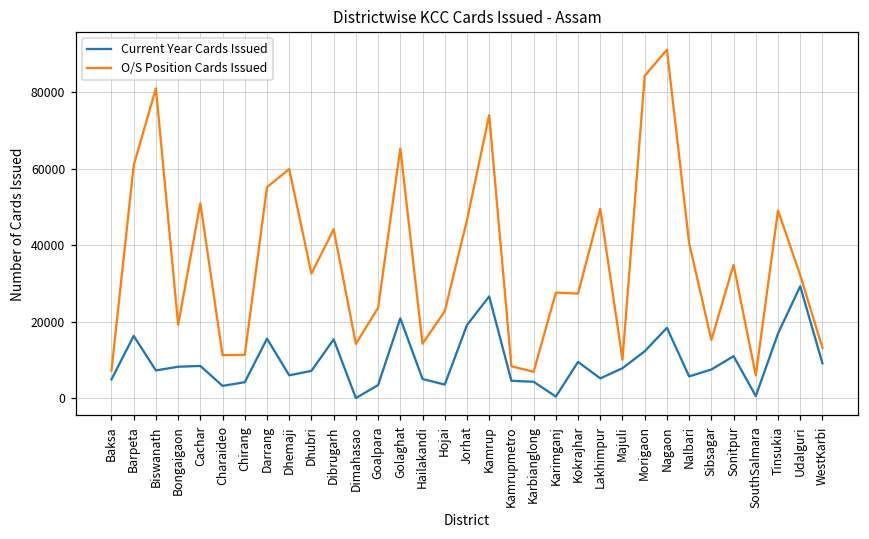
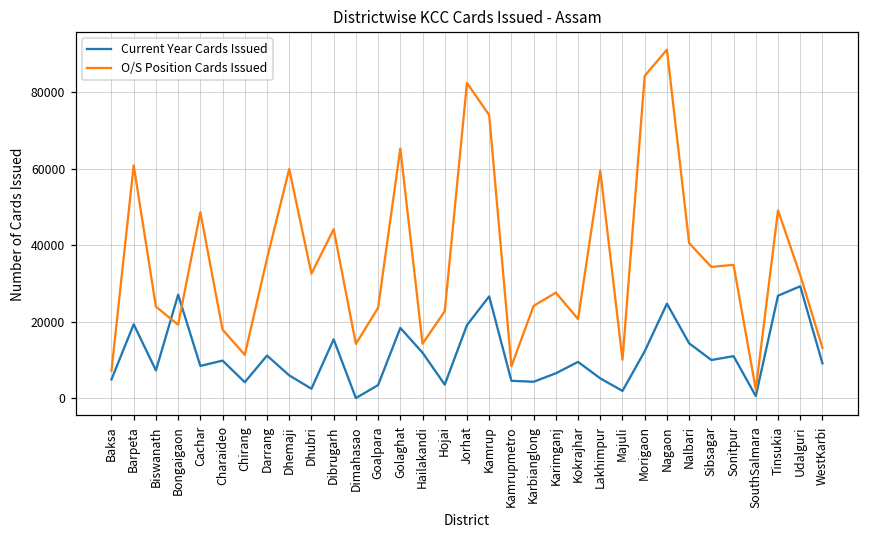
Current Year Cards Issued, Barpeta: 16000 -> 19000
O/S Position Cards Issued, Biswanath: 81000 -> 24000
Current Year Cards Issued, Bongaigaon: 8000 -> 27000
O/S Position Cards Issued, Cachar: 51000 -> 49000
Current Year Cards Issued, Charaideo: 3000 -> 10000
O/S Position Cards Issued, Charaideo: 11000 -> 18000
Current Year Cards Issued, Darrang: 16000 -> 11000
O/S Position Cards Issued, Darrang: 55000 -> 37000
Current Year Cards Issued, Dhubri: 7000 -> 2000
Current Year Cards Issued, Golaghat: 21000 -> 18000
Current Year Cards Issued, Hailakandi: 5000 -> 12000
O/S Position Cards Issued, Jorhat: 47000 -> 82000
O/S Position Cards Issued, Karbianglong: 7000 -> 24000
Current Year Cards Issued, Karimganj: 0 -> 7000
O/S Position Cards Issued, Kokrajhar: 27000 -> 21000
O/S Position Cards Issued, Lakhimpur: 50000 -> 60000
Current Year Cards Issued, Majuli: 8000 -> 2000
Current Year Cards Issued, Nagaon: 18000 -> 25000
Current Year Cards Issued, Nalbari: 6000 -> 14000
Current Year Cards Issued, Sibsagar: 8000 -> 10000
O/S Position Cards Issued, Sibsagar: 15000 -> 34000
O/S Position Cards Issued, SouthSalmara: 6000 -> 2000
Current Year Cards Issued, Tinsukia: 17000 -> 27000
